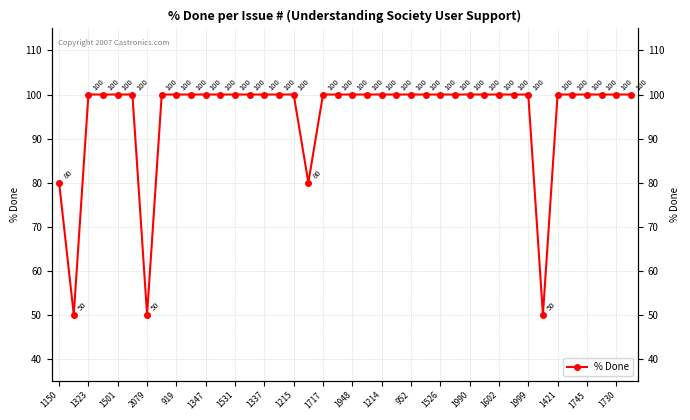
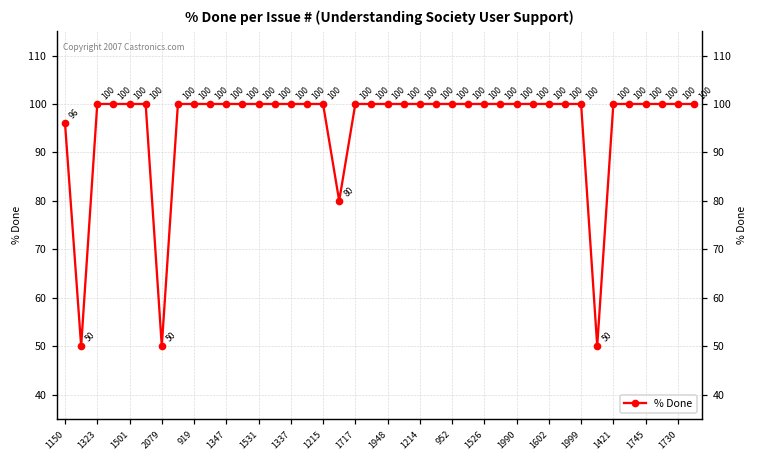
1150: 80 -> 96
